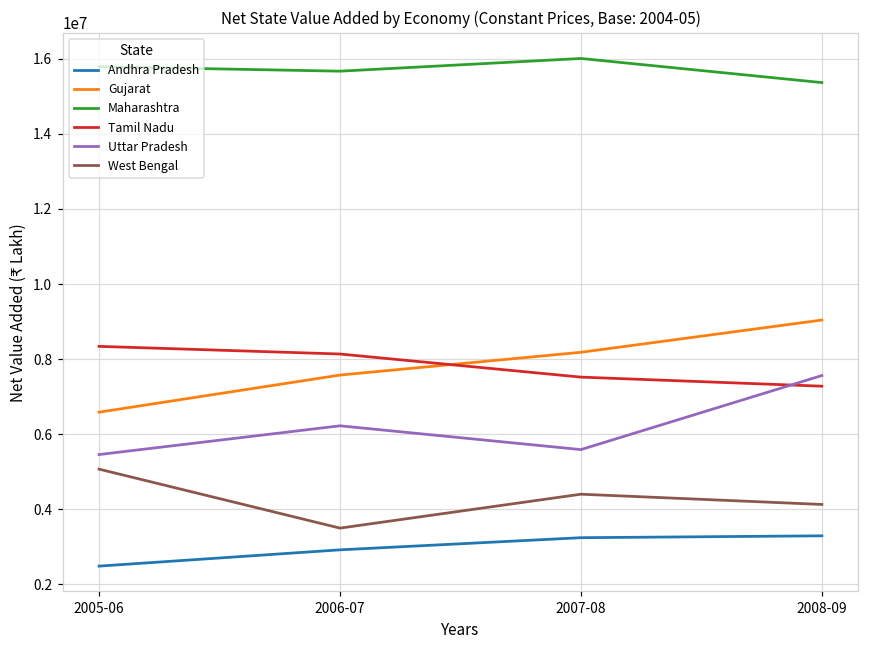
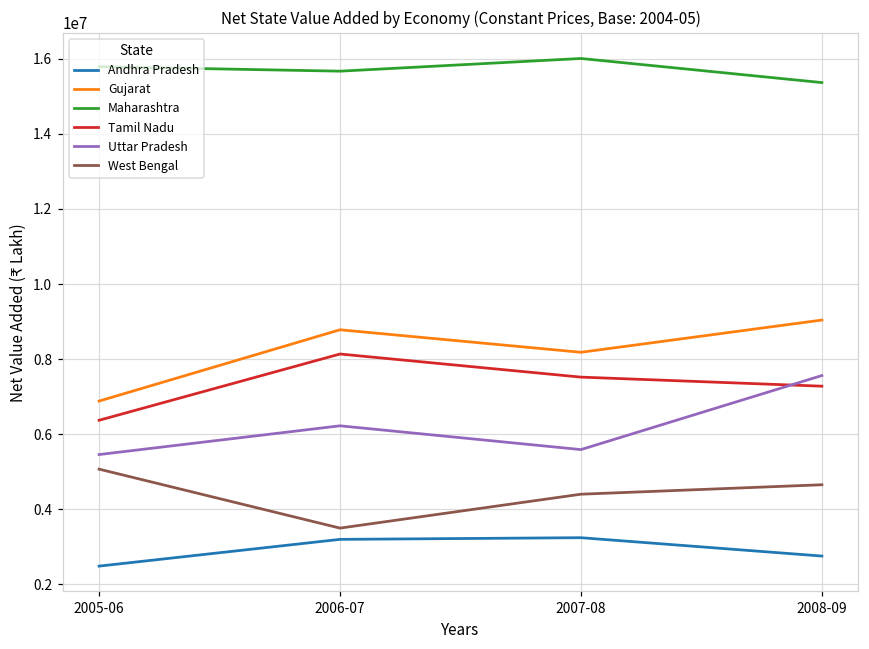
Gujarat, 2005-06: 6600000 -> 6900000
Tamil Nadu, 2005-06: 8300000 -> 6400000
Andhra Pradesh, 2006-07: 2900000 -> 3200000
Gujarat, 2006-07: 7600000 -> 8800000
Andhra Pradesh, 2008-09: 3300000 -> 2800000
West Bengal, 2008-09: 4100000 -> 4700000
